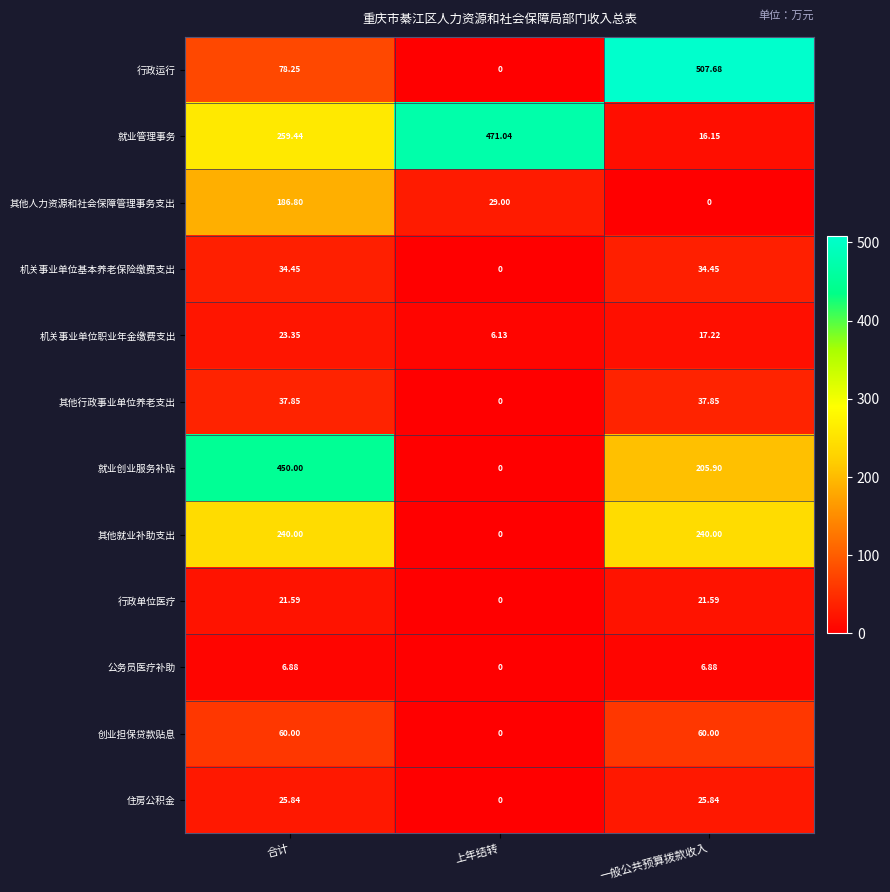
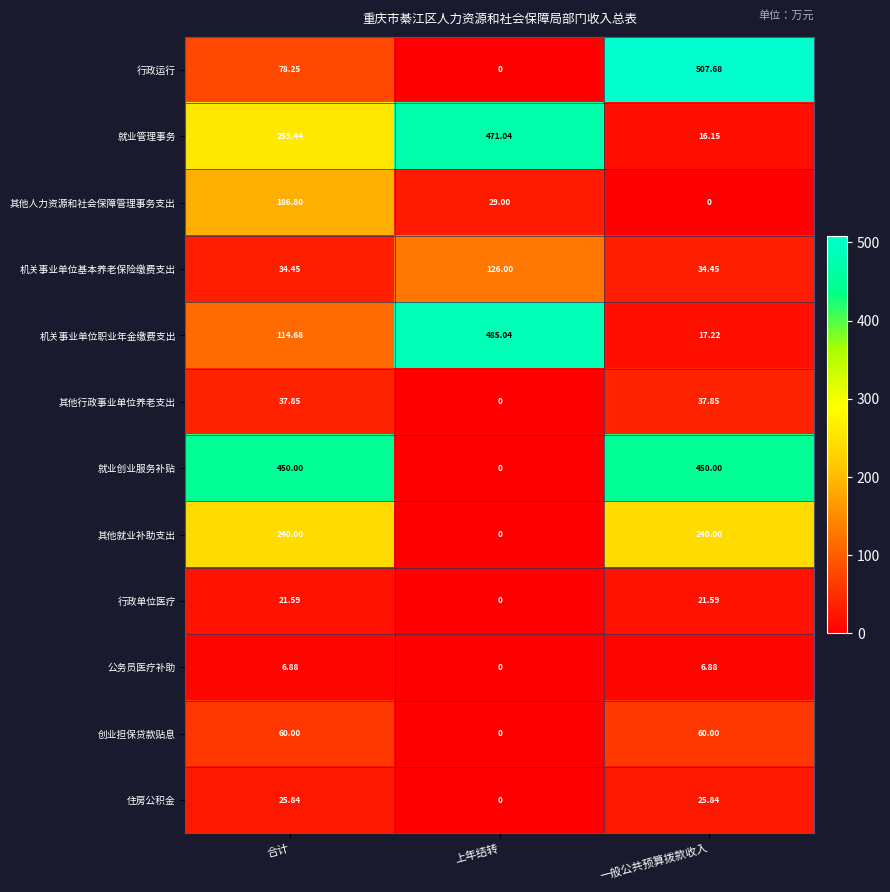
机关事业单位基本养老保险缴费支出, 上年结转: 0 -> 126.00
机关事业单位职业年金缴费支出, 合计: 23.35 -> 114.68
机关事业单位职业年金缴费支出, 上年结转: 6.13 -> 485.04
就业创业服务补贴, 一般公共预算拨款收入: 205.90 -> 450.00
